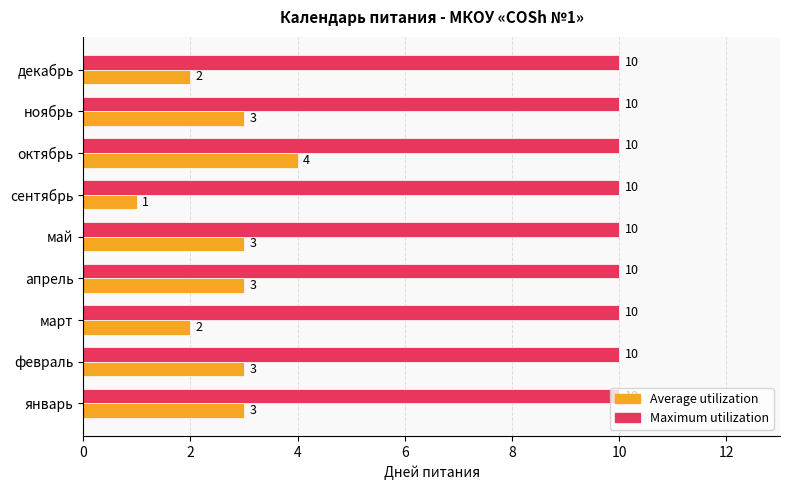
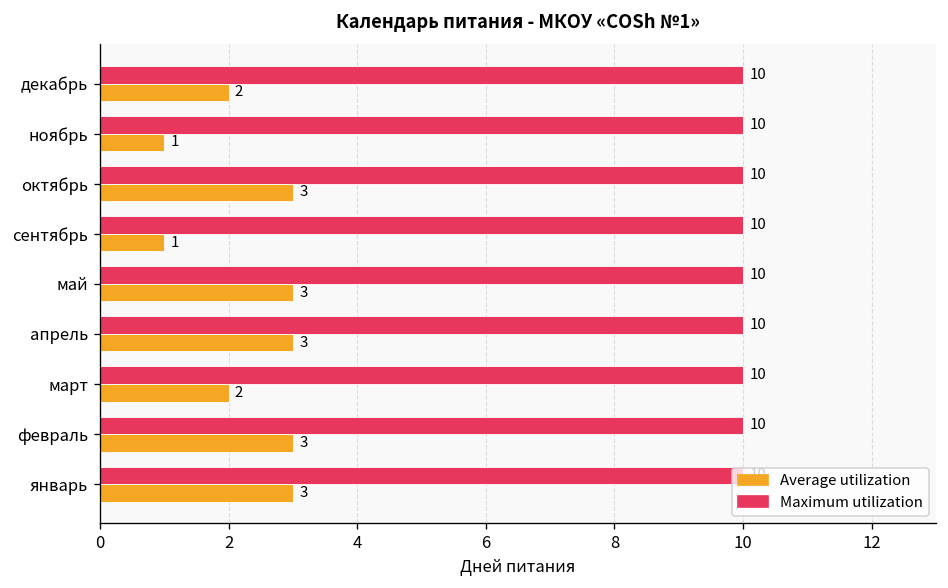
Average utilization, ноябрь: 3 -> 1
Average utilization, октябрь: 4 -> 3
